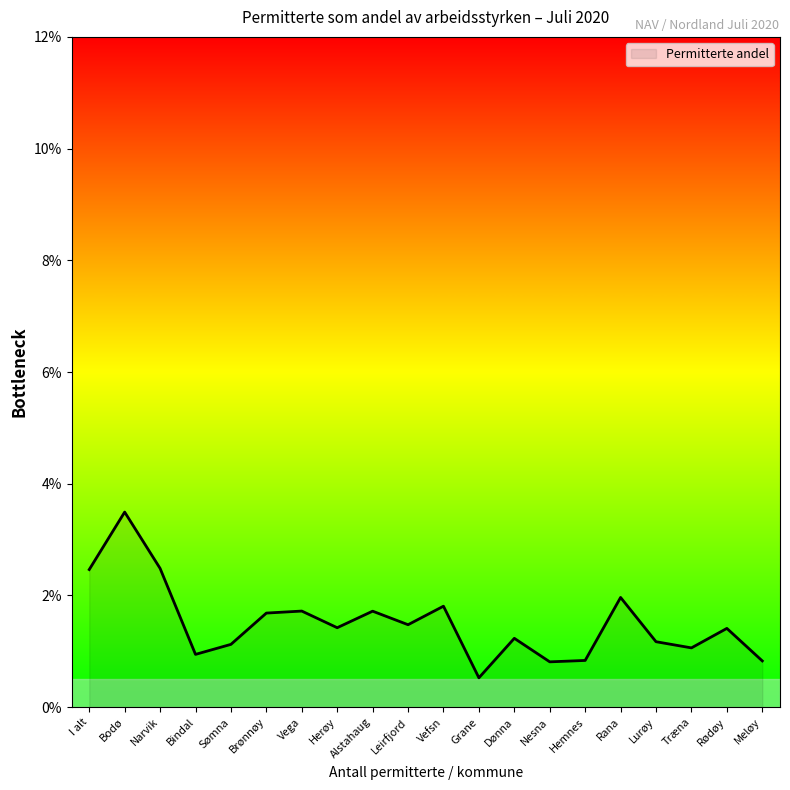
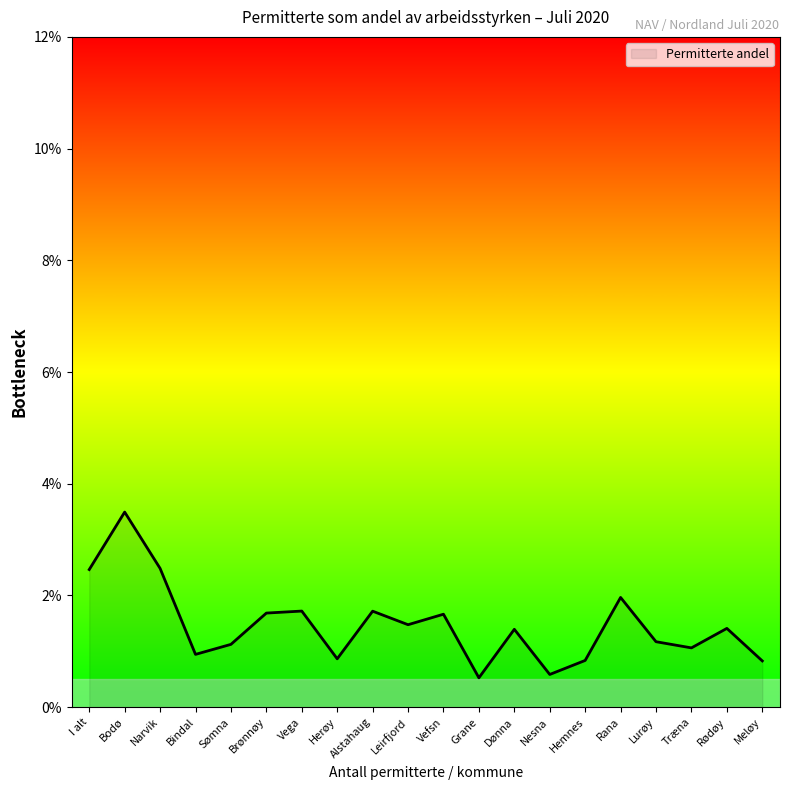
Herøy: 1.4% -> 0.9%
Vefsn: 1.8% -> 1.7%
Dønna: 1.2% -> 1.4%
Nesna: 0.8% -> 0.6%
